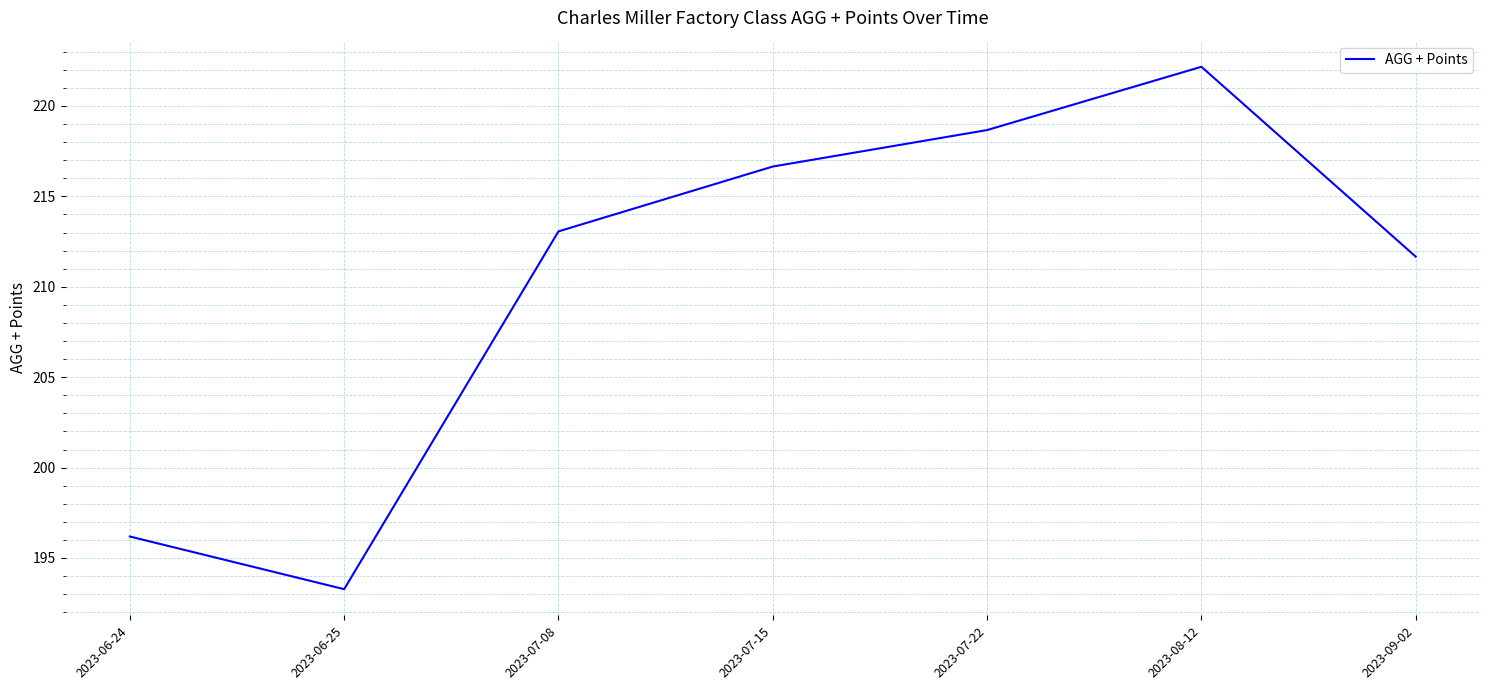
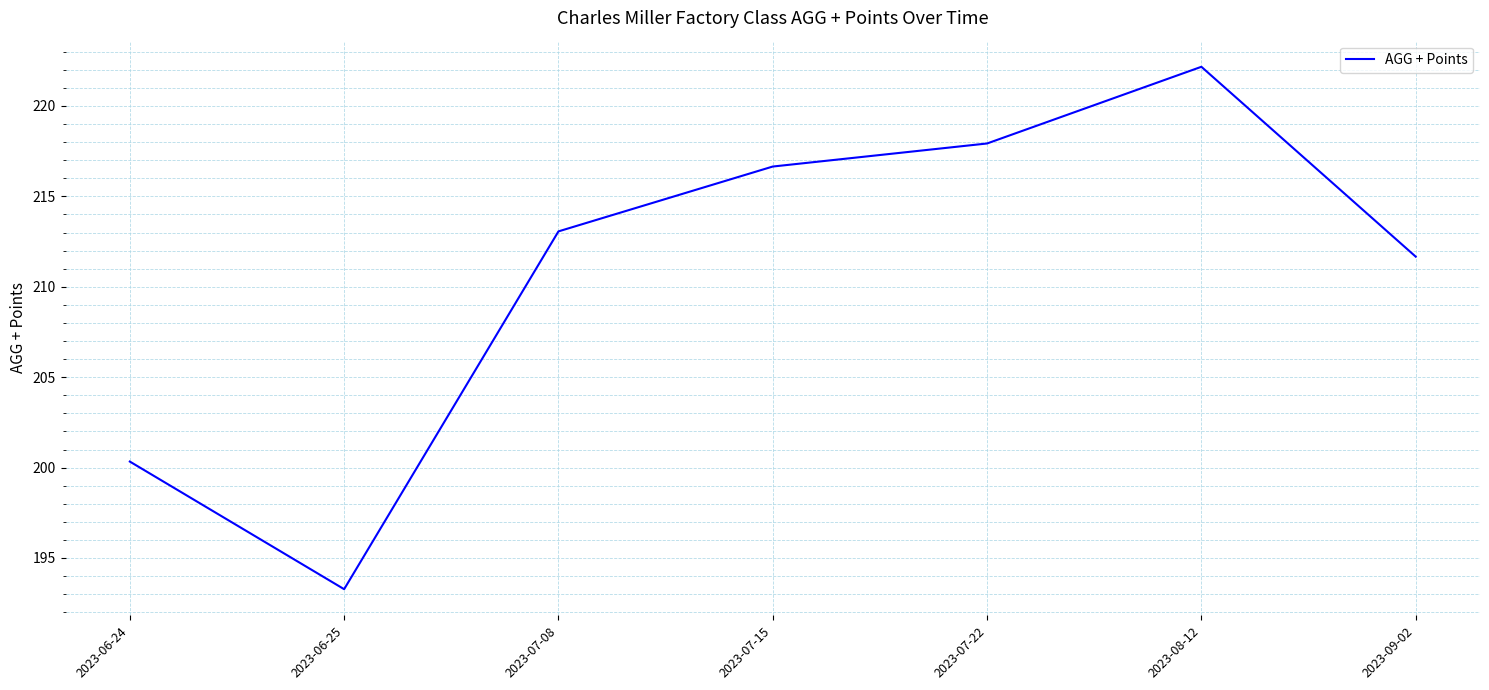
2023-06-24: 196.2 -> 200.3
2023-07-22: 218.7 -> 217.9
